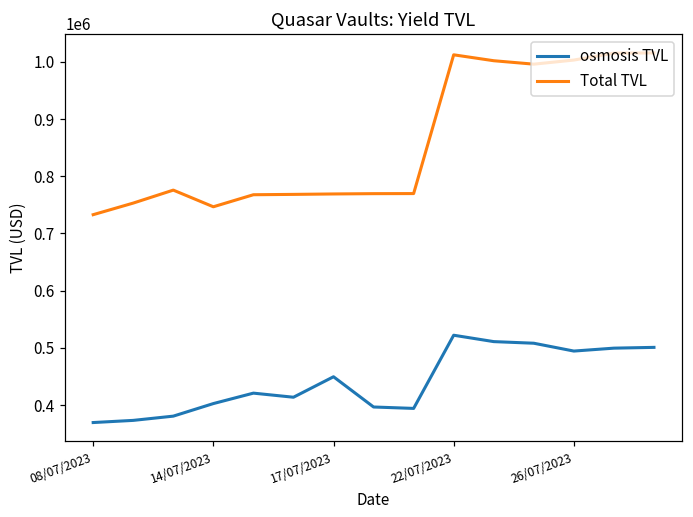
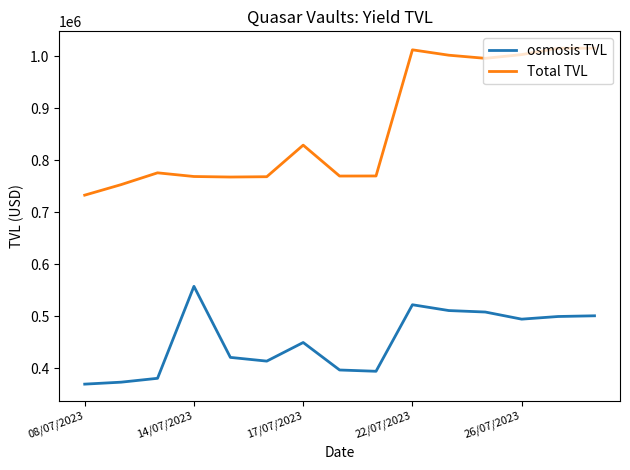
osmosis TVL, 14/07/2023: 400000 -> 560000
Total TVL, 14/07/2023: 750000 -> 770000
Total TVL, 17/07/2023: 770000 -> 830000
